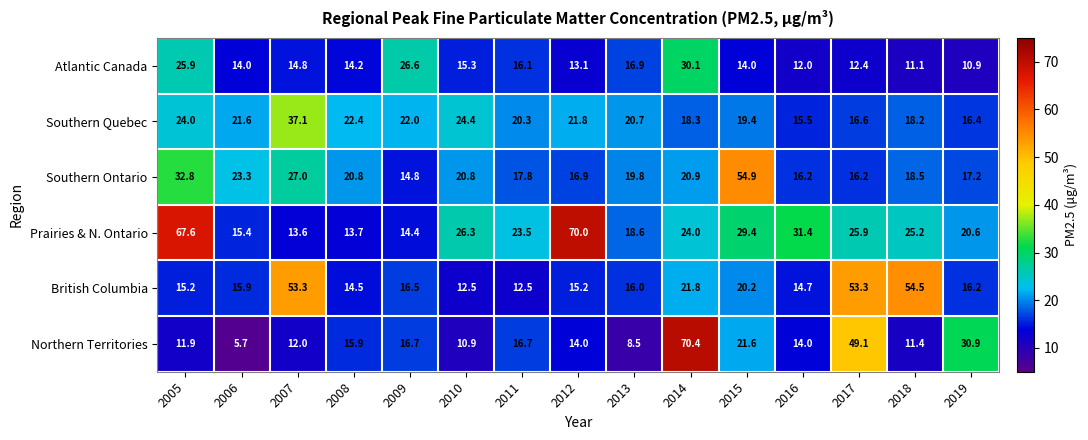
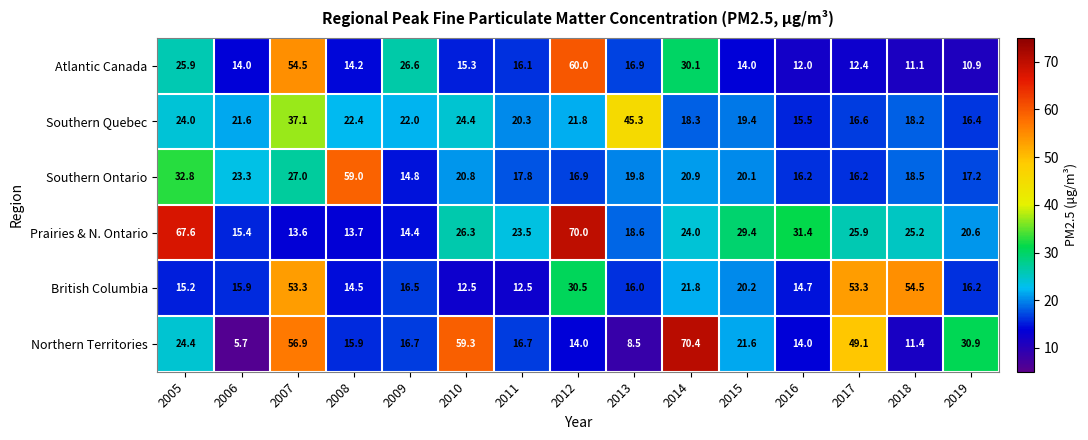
Atlantic Canada, 2007: 14.8 -> 54.5
Atlantic Canada, 2012: 13.1 -> 60.0
Southern Quebec, 2013: 20.7 -> 45.3
Southern Ontario, 2008: 20.8 -> 59.0
Southern Ontario, 2015: 54.9 -> 20.1
British Columbia, 2012: 15.2 -> 30.5
Northern Territories, 2005: 11.9 -> 24.4
Northern Territories, 2007: 12.0 -> 56.9
Northern Territories, 2010: 10.9 -> 59.3
